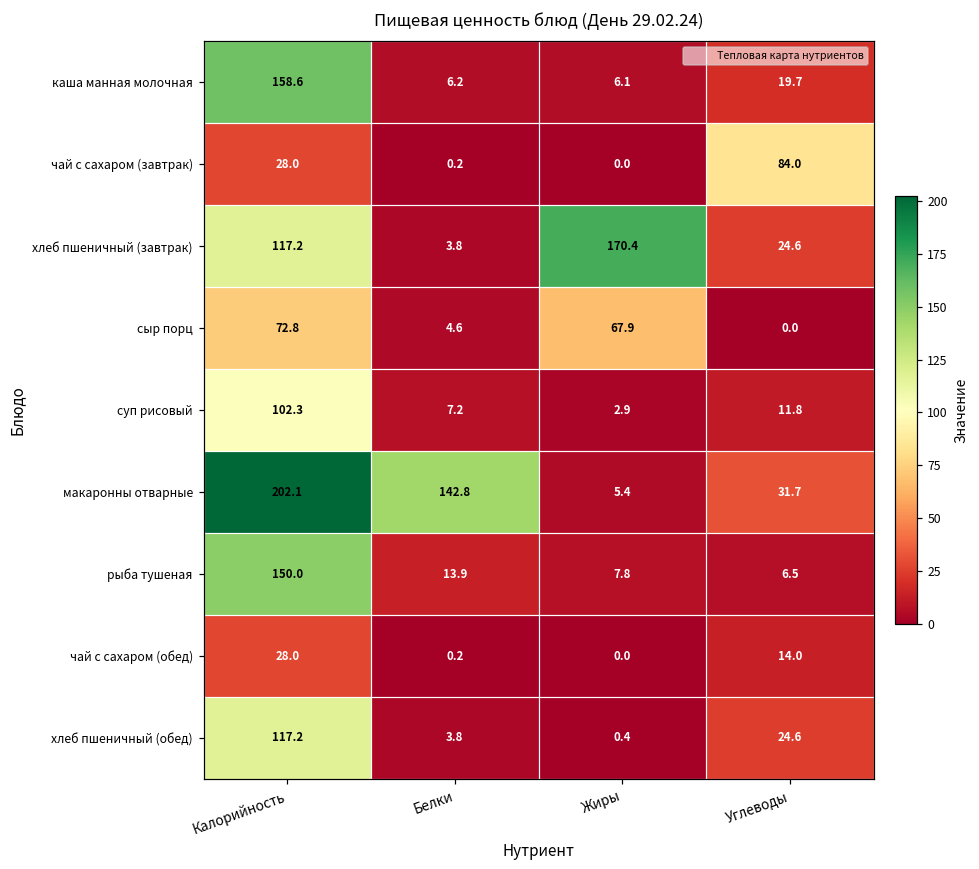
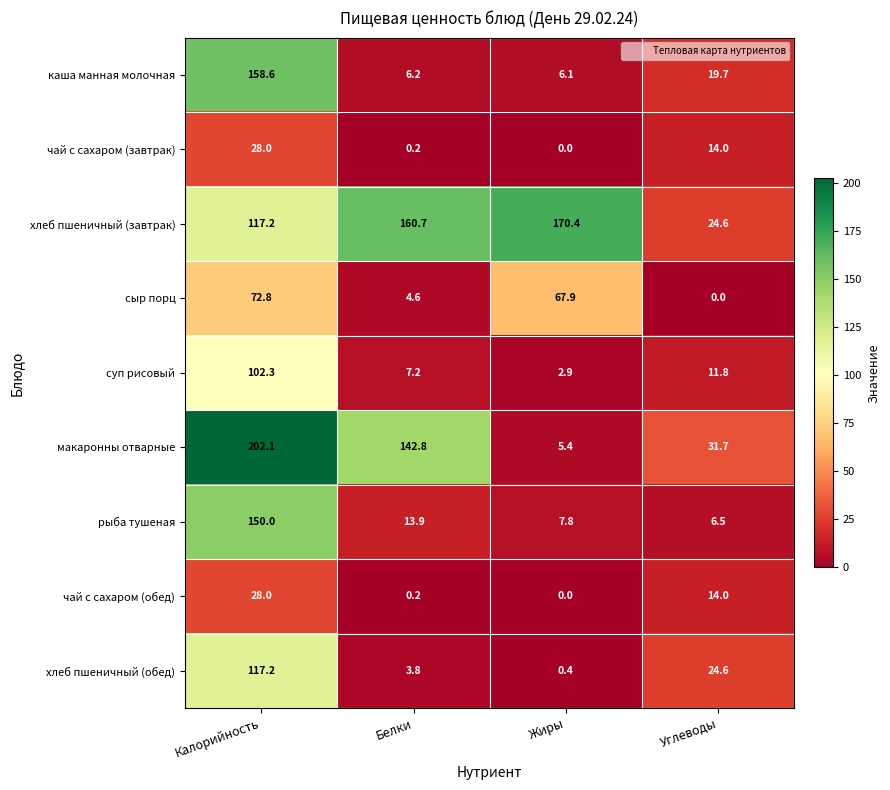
чай с сахаром (завтрак), Углеводы: 84.0 -> 14.0
хлеб пшеничный (завтрак), Белки: 3.8 -> 160.7
